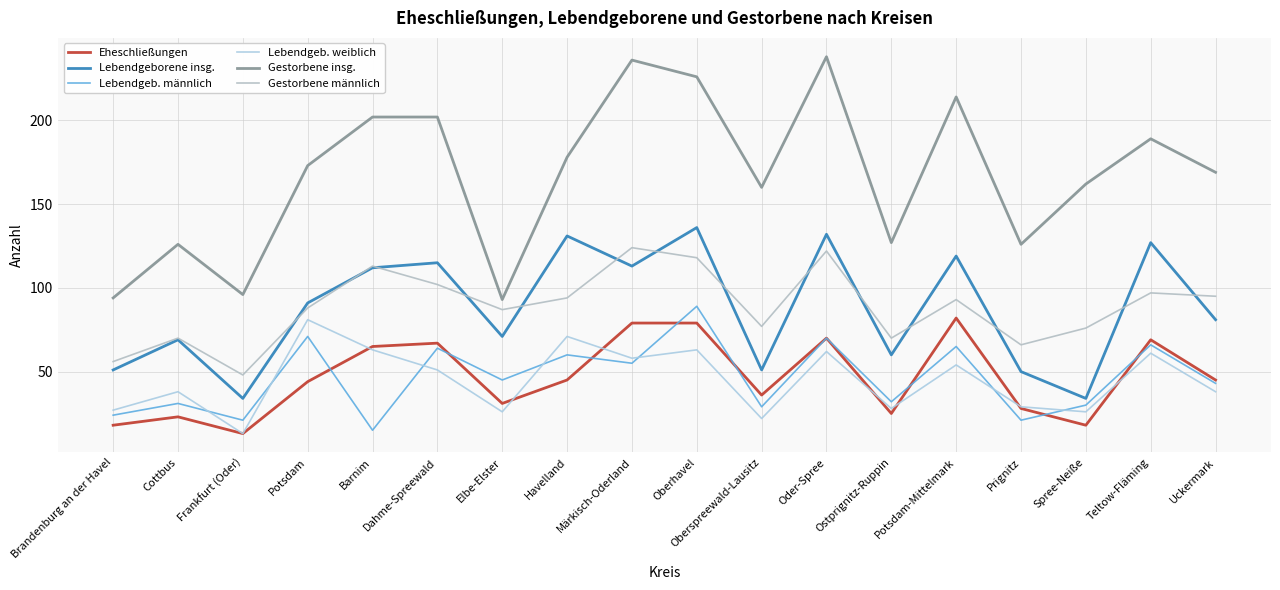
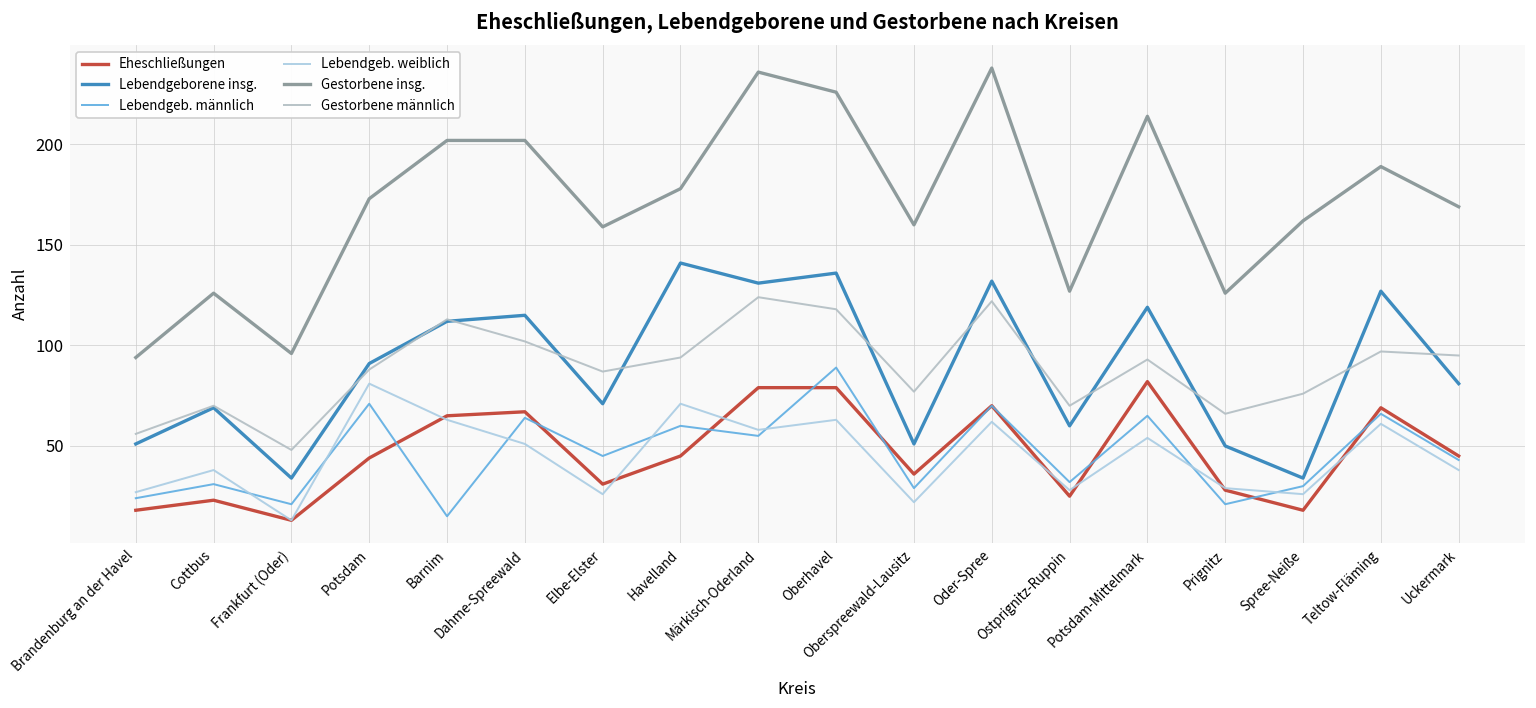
Gestorbene insg., Elbe-Elster: 93 -> 159
Lebendgeborene insg., Havelland: 131 -> 141
Lebendgeborene insg., Märkisch-Oderland: 113 -> 131
